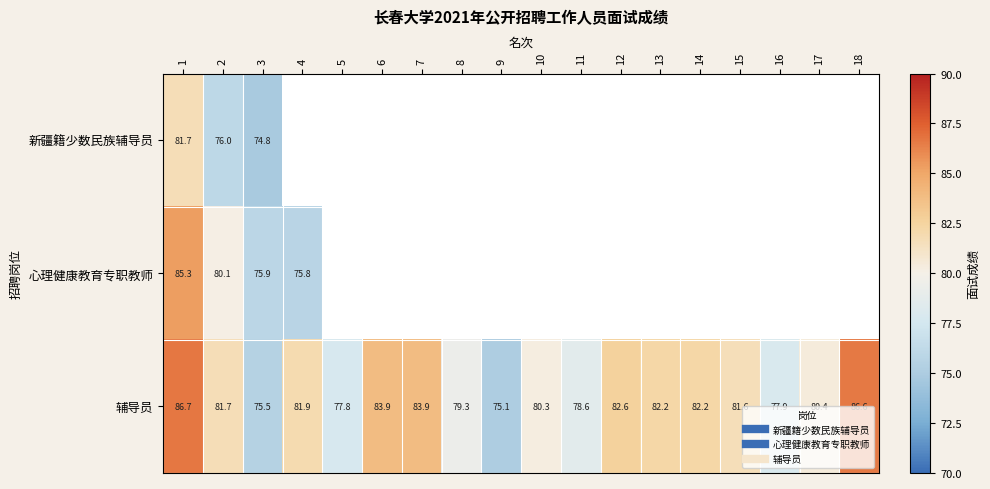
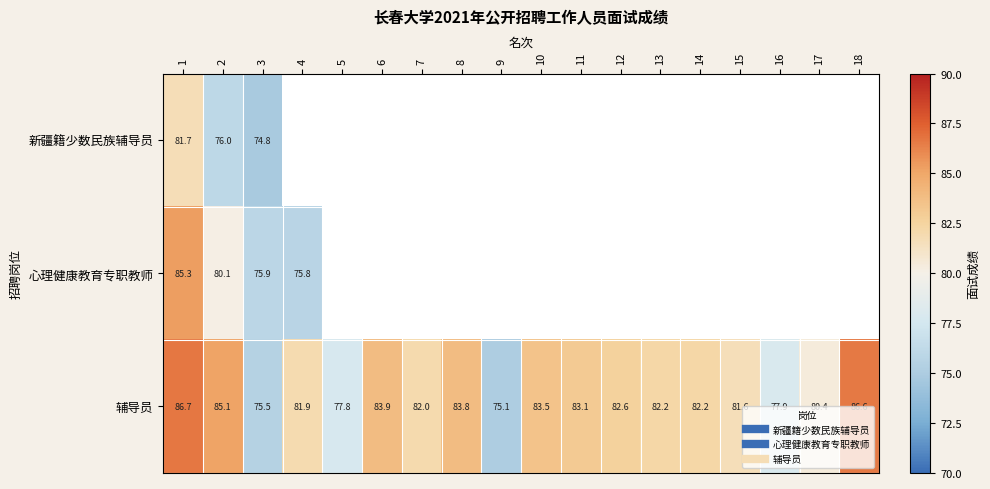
辅导员, 2: 81.7 -> 85.1
辅导员, 7: 83.9 -> 82.0
辅导员, 8: 79.3 -> 83.8
辅导员, 10: 80.3 -> 83.5
辅导员, 11: 78.6 -> 83.1
